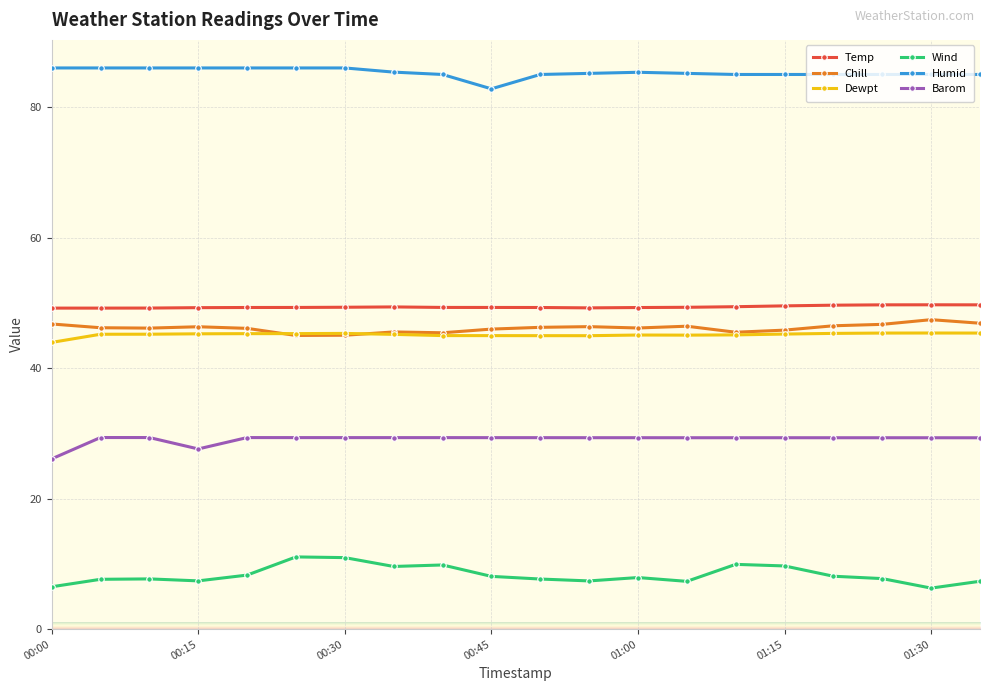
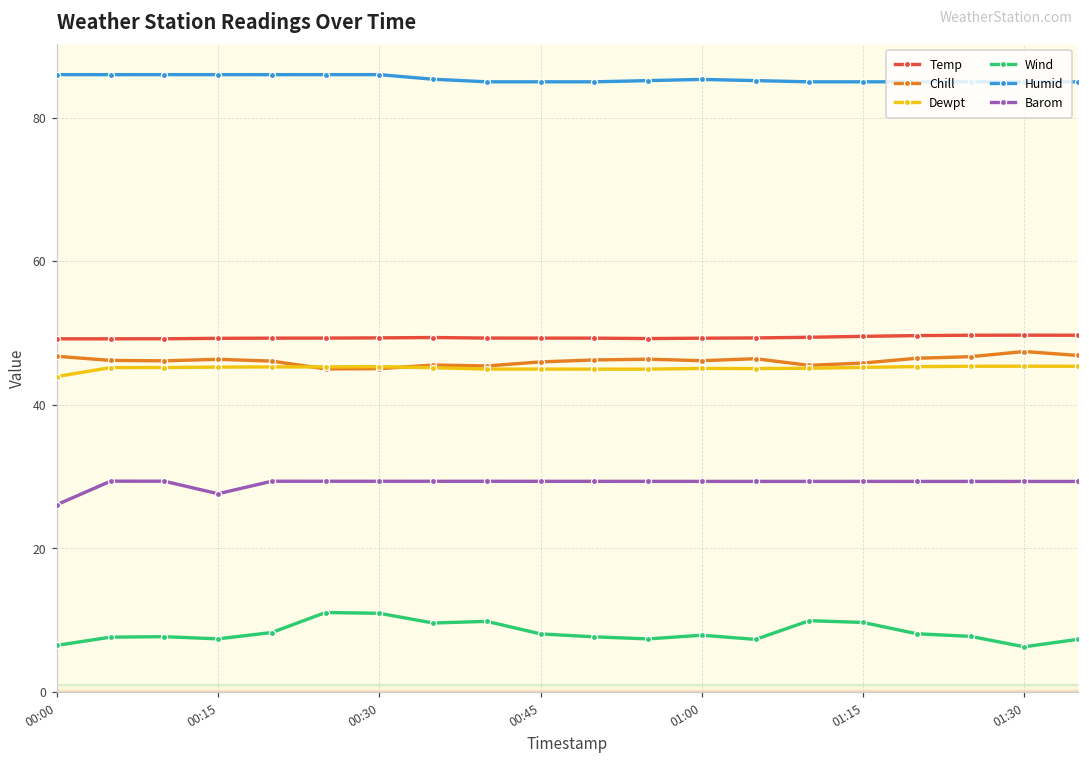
Humid, 00:45: 83 -> 85
